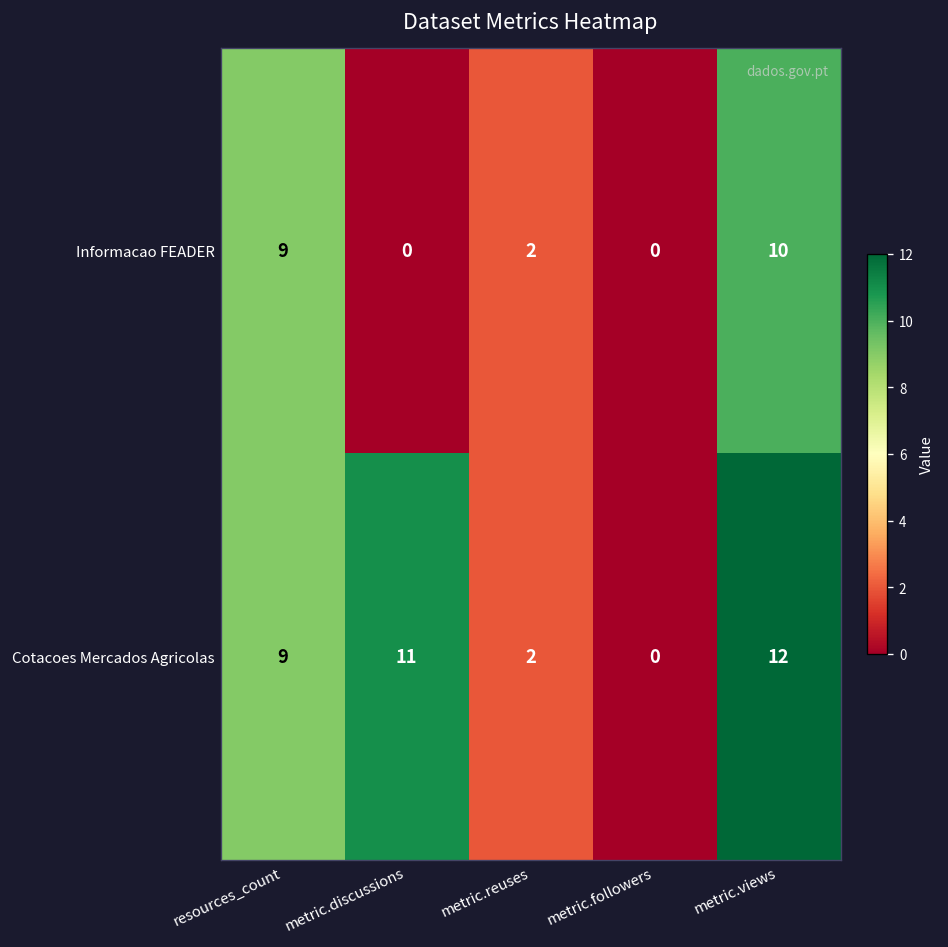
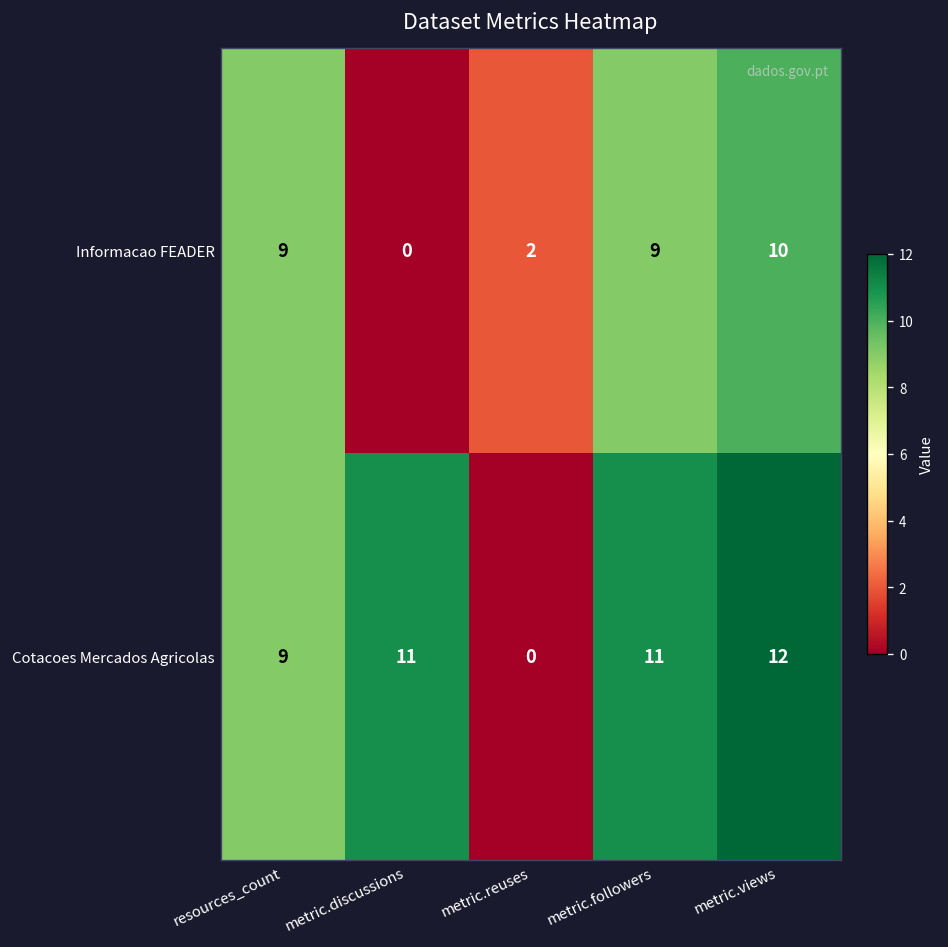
Informacao FEADER, metric.followers: 0 -> 9
Cotacoes Mercados Agricolas, metric.reuses: 2 -> 0
Cotacoes Mercados Agricolas, metric.followers: 0 -> 11
